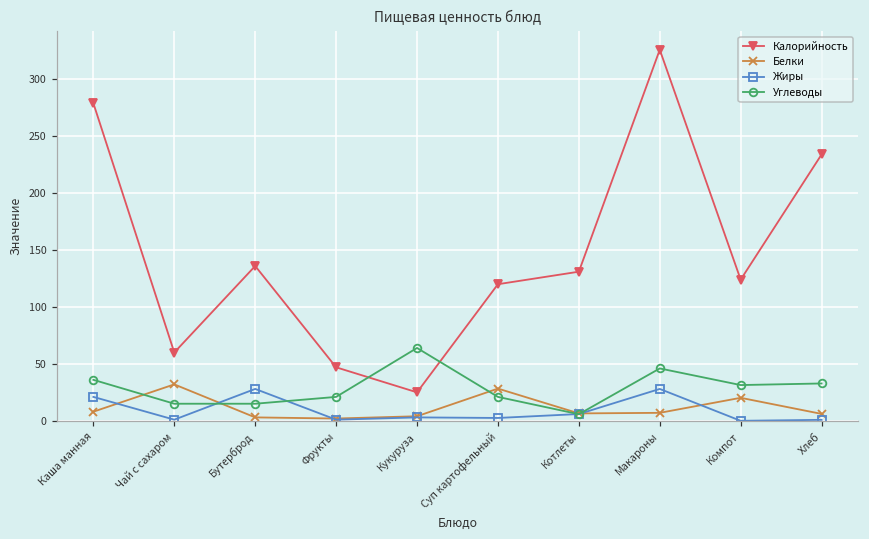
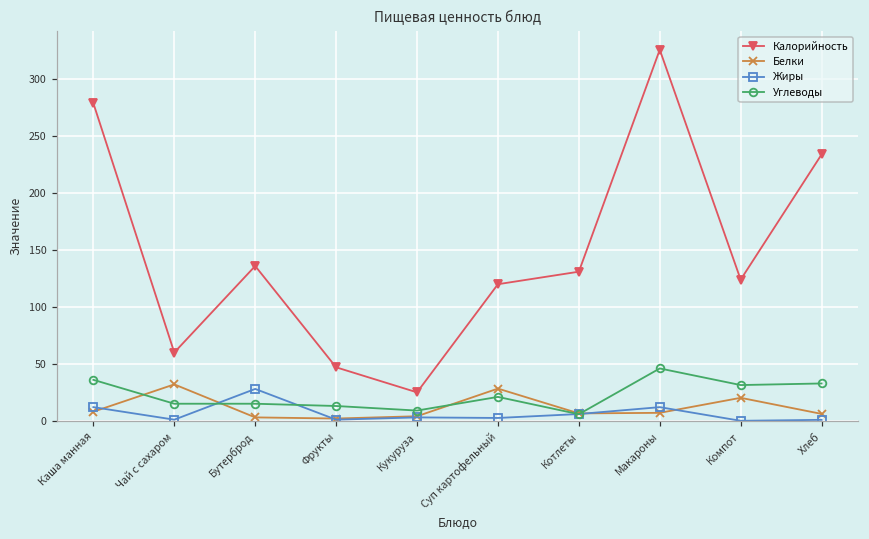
Жиры, Каша манная: 21 -> 12
Углеводы, Фрукты: 21 -> 13
Углеводы, Кукуруза: 64 -> 9
Жиры, Макароны: 28 -> 12
